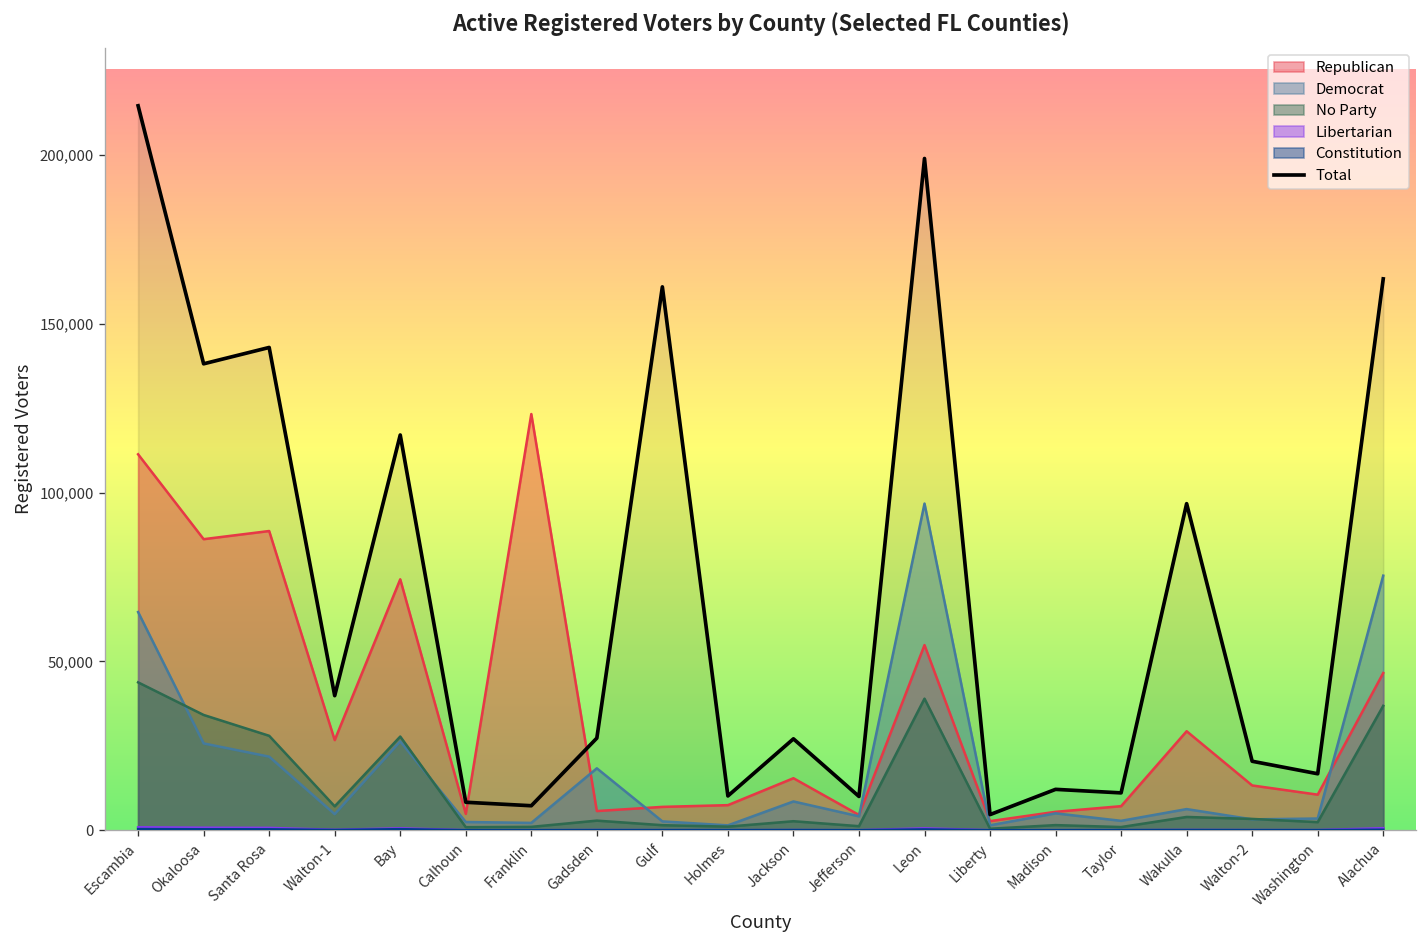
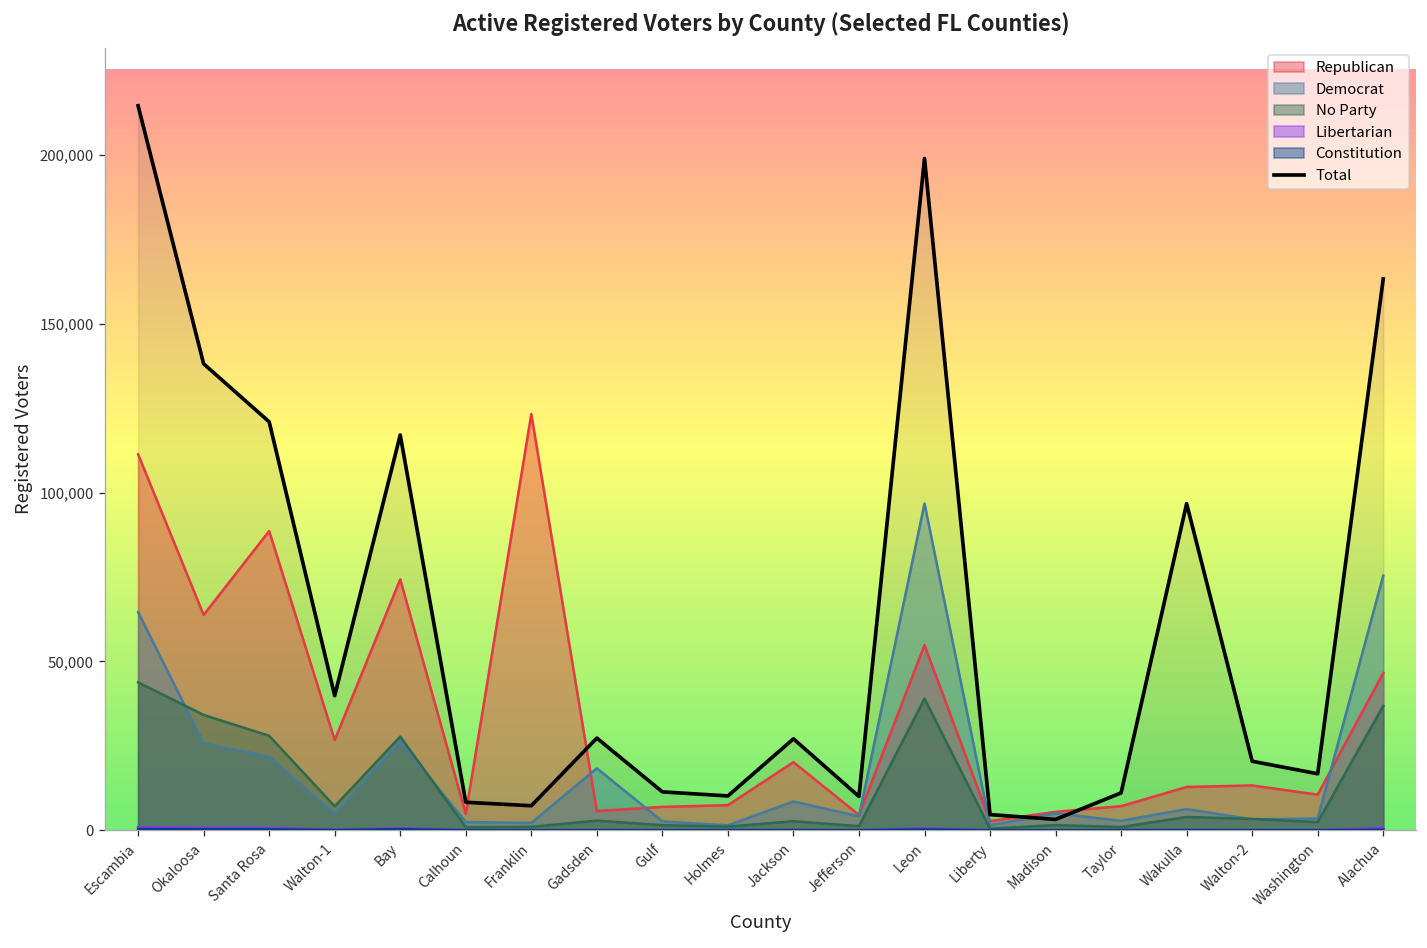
Republican, Okaloosa: 86,000 -> 64,000
Total, Santa Rosa: 143,000 -> 121,000
Total, Gulf: 161,000 -> 11,000
Republican, Jackson: 15,000 -> 20,000
Total, Madison: 12,000 -> 3,000
Republican, Wakulla: 29,000 -> 13,000
